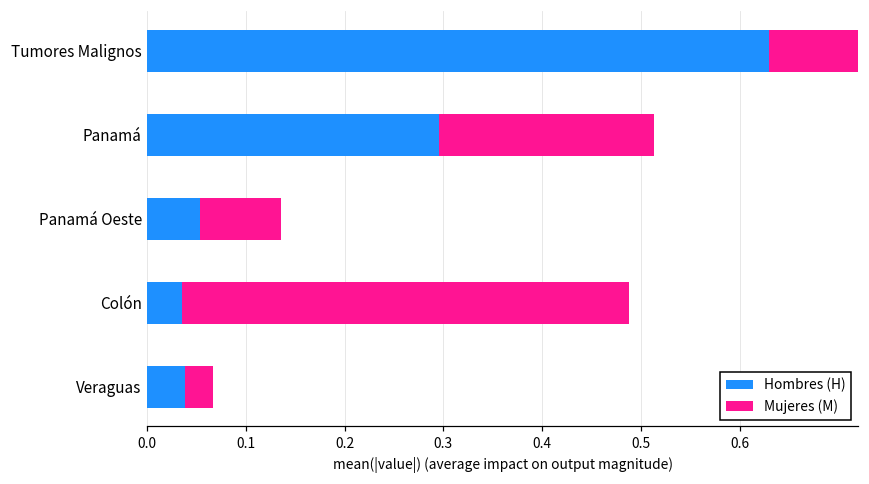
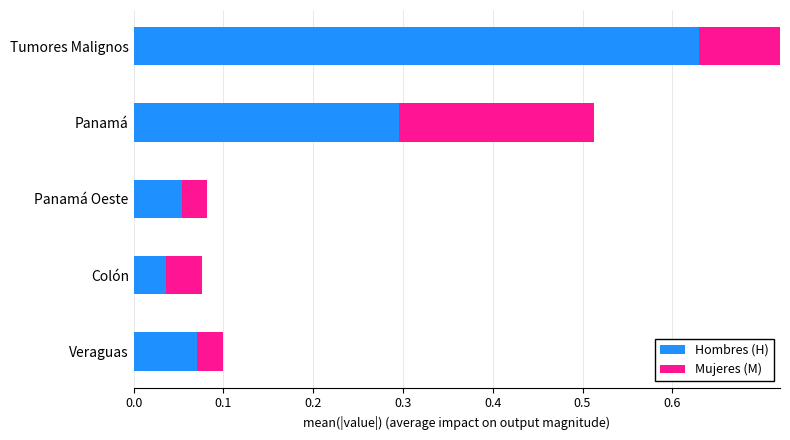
Mujeres (M), Panamá Oeste: 0.08 -> 0.03
Mujeres (M), Colón: 0.45 -> 0.04
Hombres (H), Veraguas: 0.04 -> 0.07
